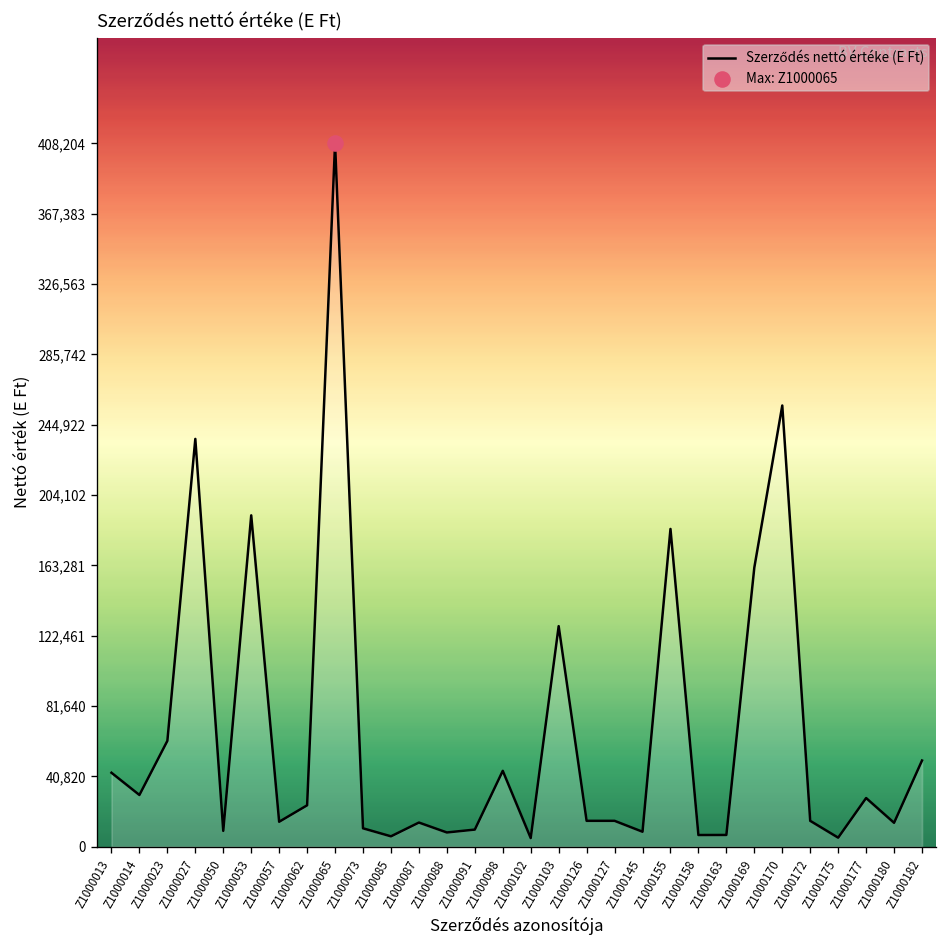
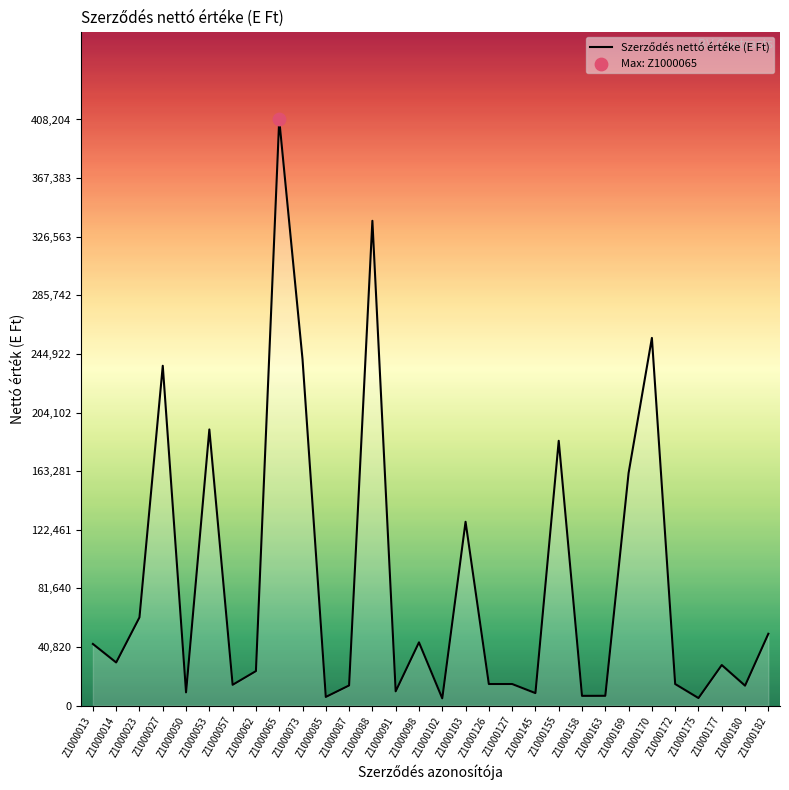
Szerződés nettó értéke (E Ft), Z1000073: 11,000 -> 241,000
Szerződés nettó értéke (E Ft), Z1000088: 8,000 -> 338,000
